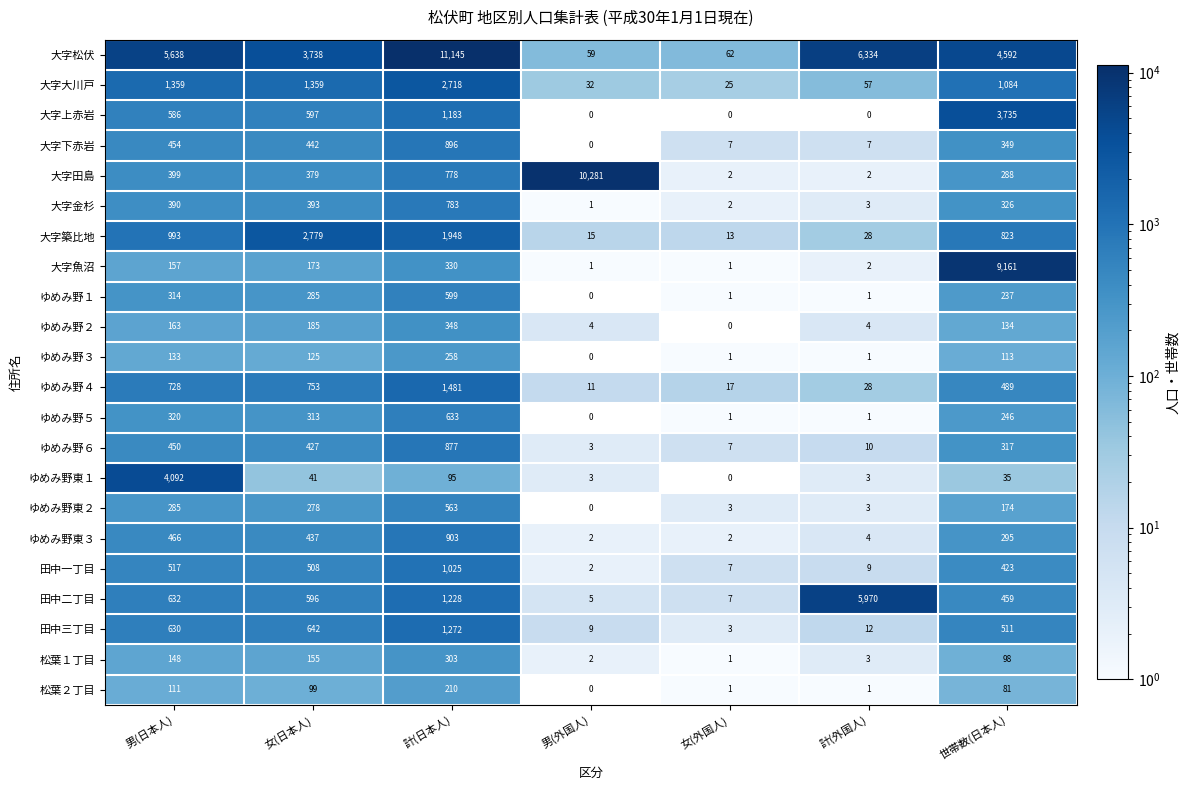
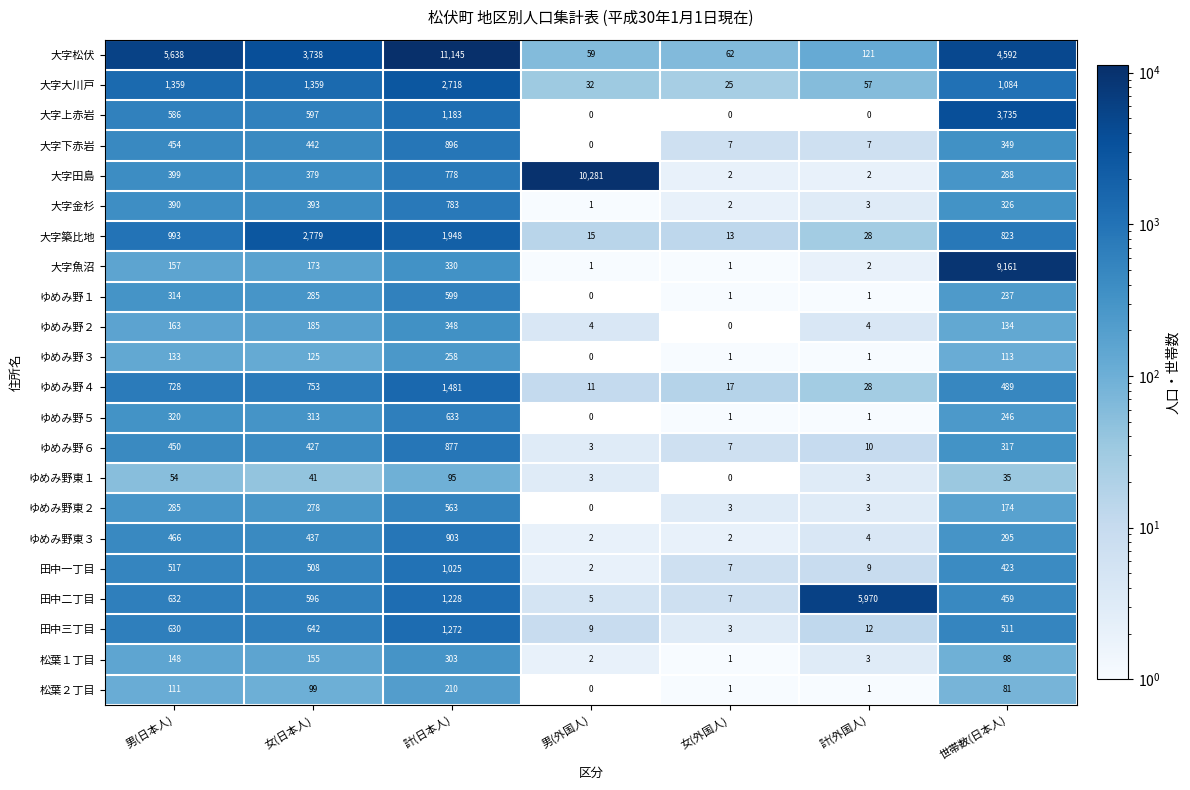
大字松伏, 計(外国人): 6,334 -> 121
ゆめみ野東１, 男(日本人): 4,092 -> 54
